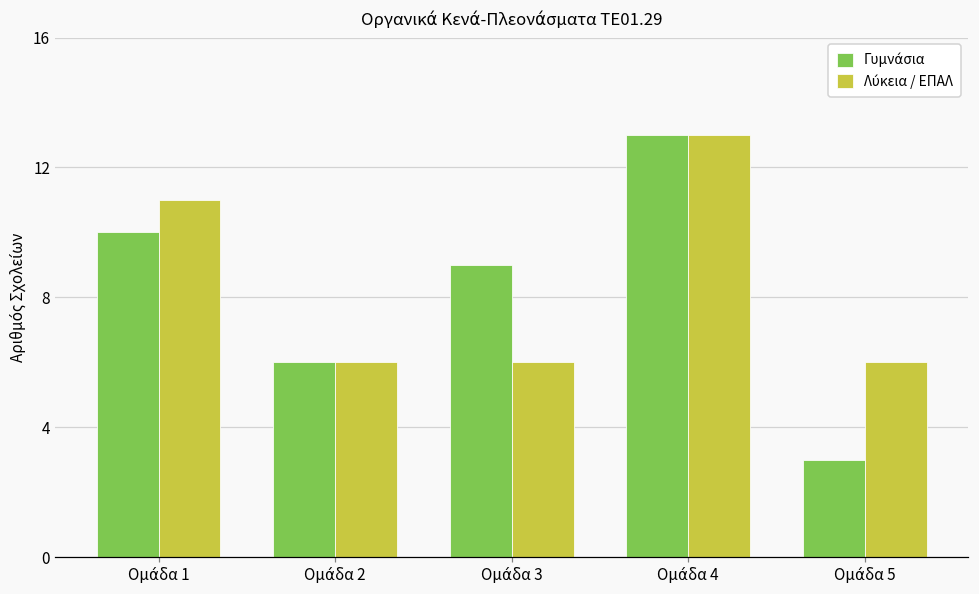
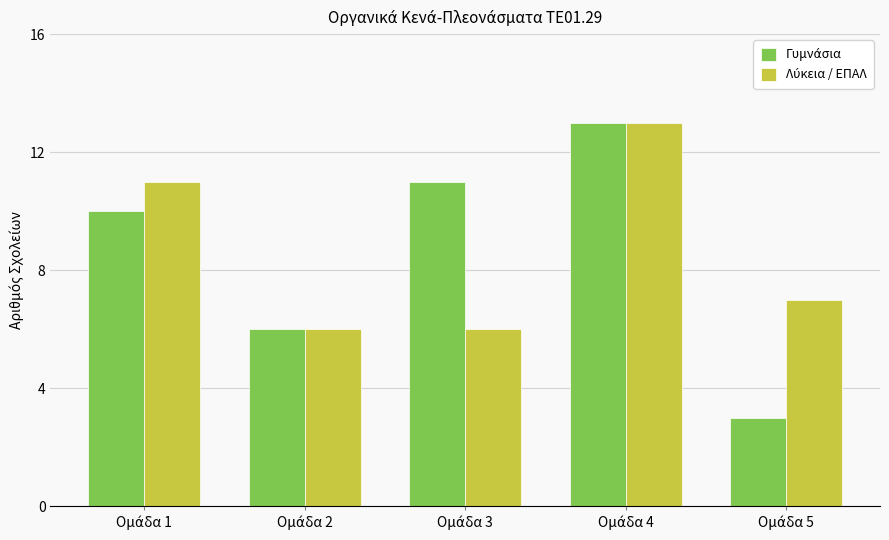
Γυμνάσια, Ομάδα 3: 9 -> 11
Λύκεια / ΕΠΑΛ, Ομάδα 5: 6 -> 7
